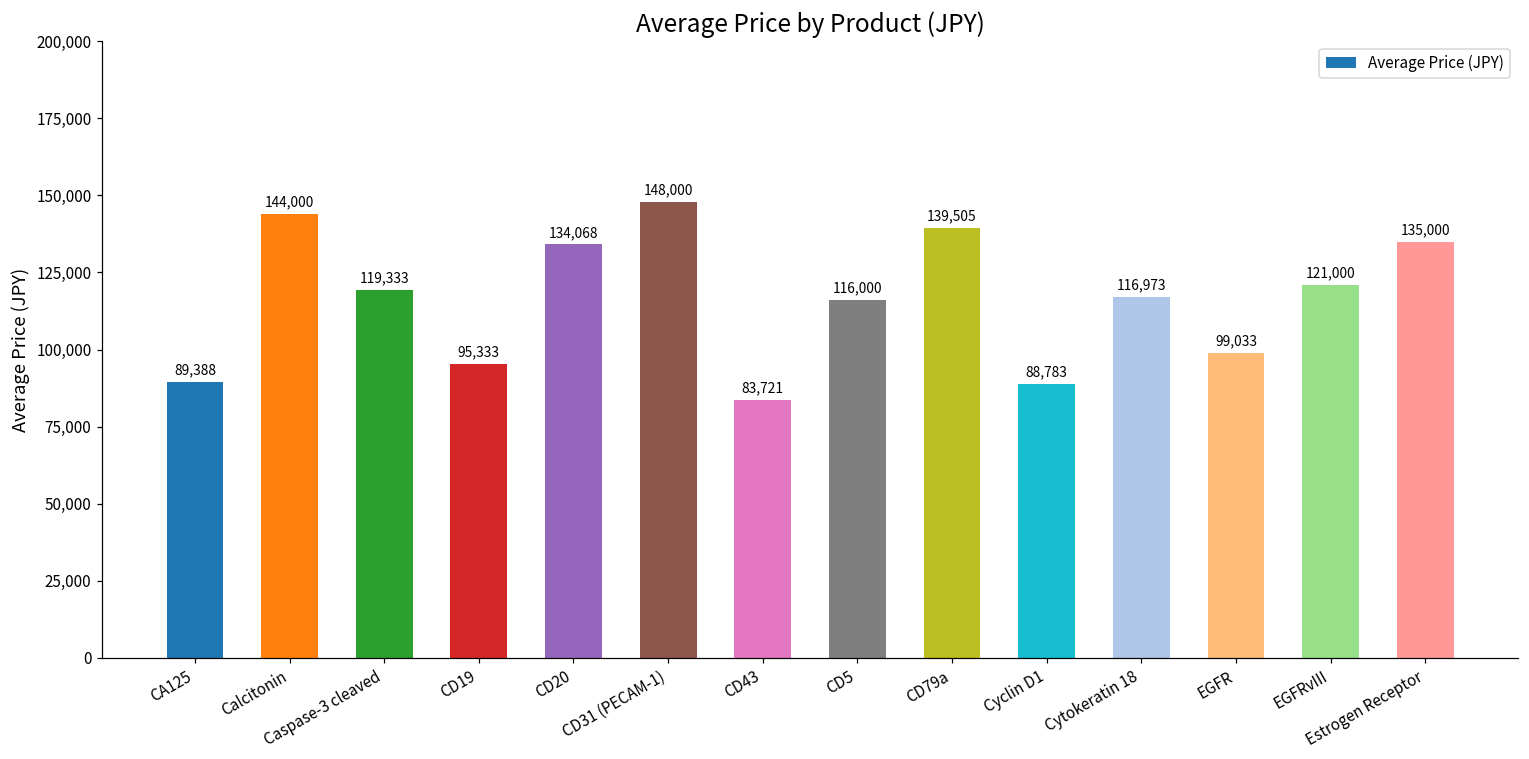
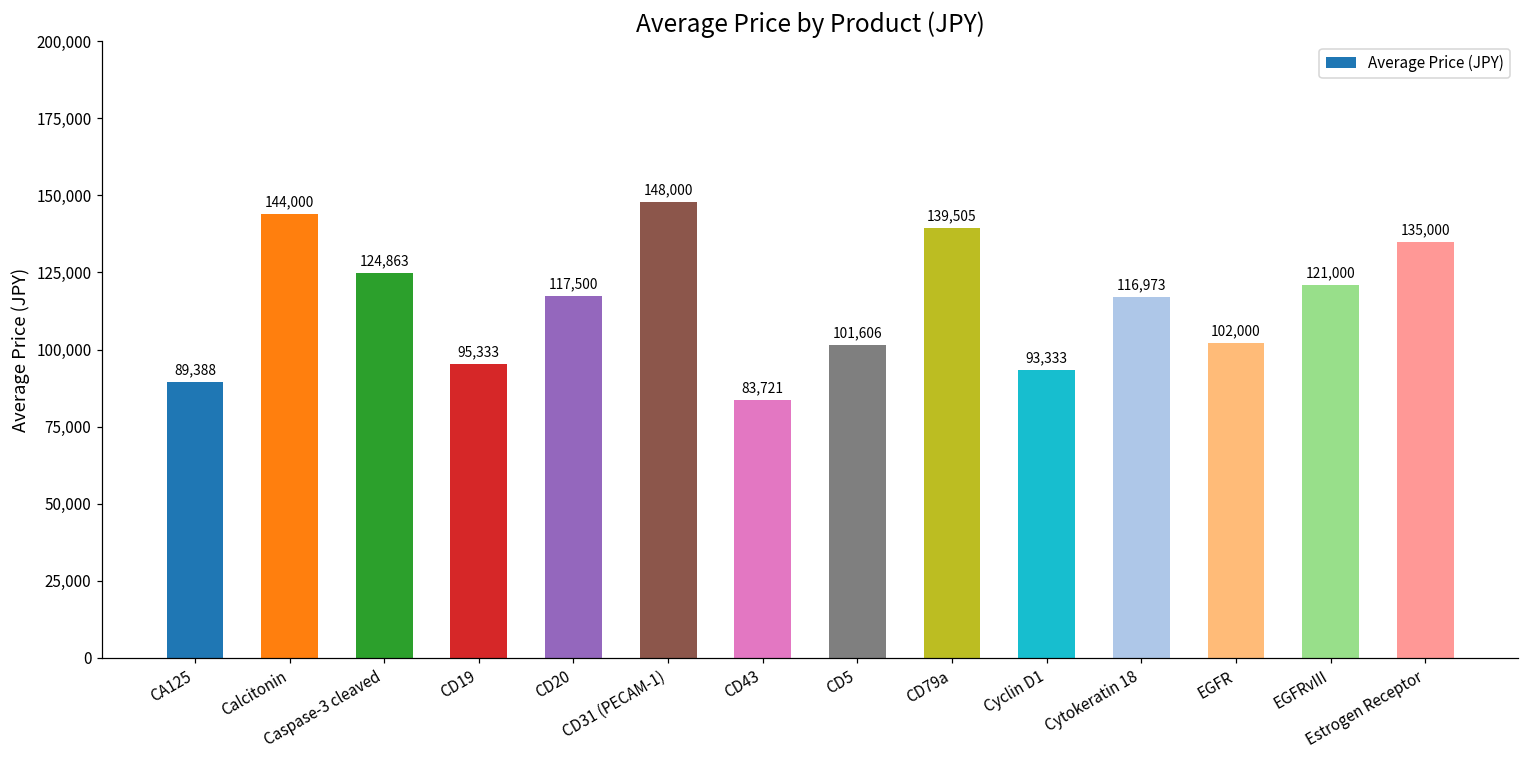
Caspase-3 cleaved: 119,333 -> 124,863
CD20: 134,068 -> 117,500
CD5: 116,000 -> 101,606
Cyclin D1: 88,783 -> 93,333
EGFR: 99,033 -> 102,000
